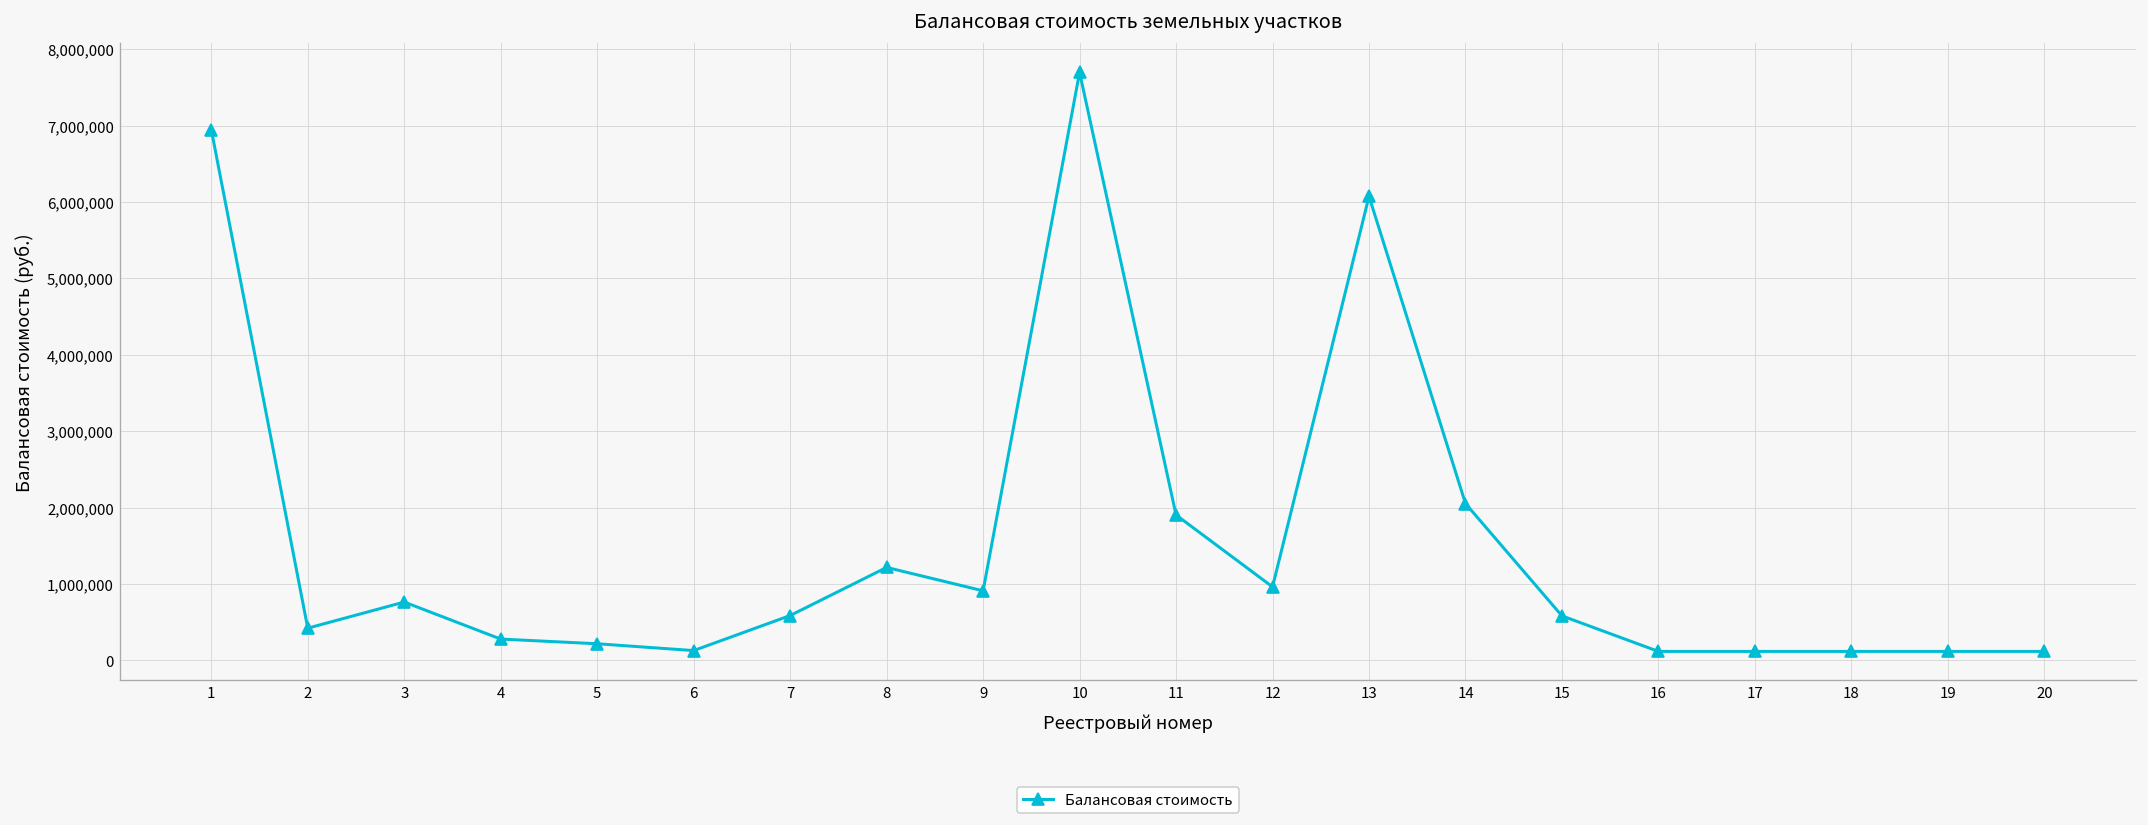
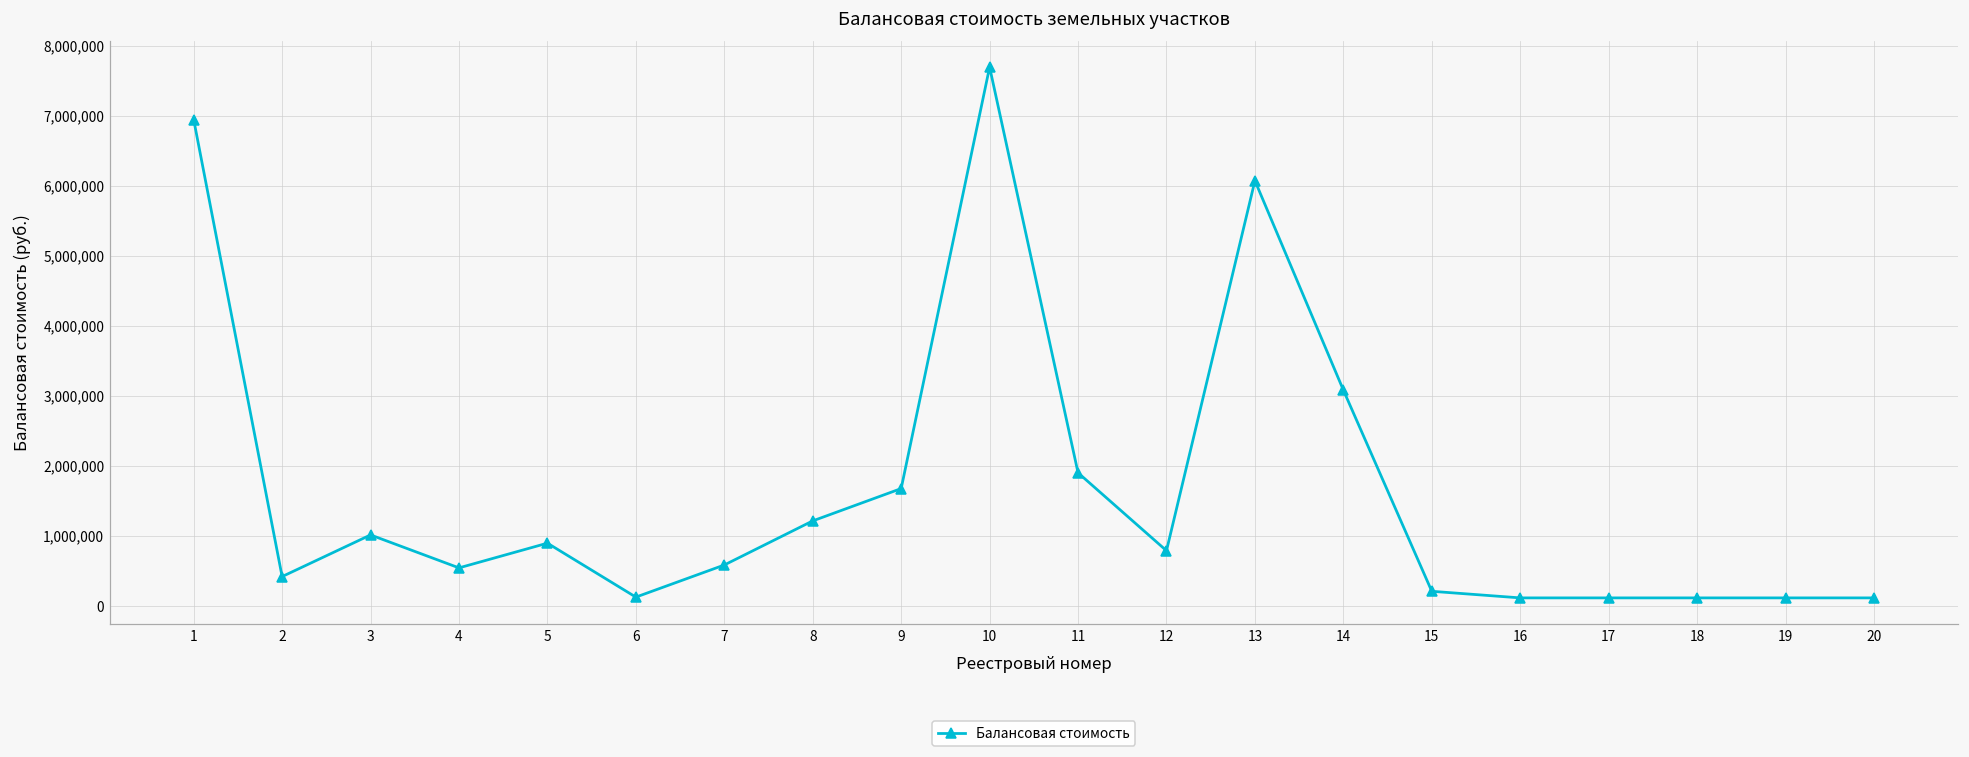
3: 800,000 -> 1,000,000
4: 300,000 -> 500,000
5: 200,000 -> 900,000
9: 900,000 -> 1,700,000
12: 1,000,000 -> 800,000
14: 2,100,000 -> 3,100,000
15: 600,000 -> 200,000
